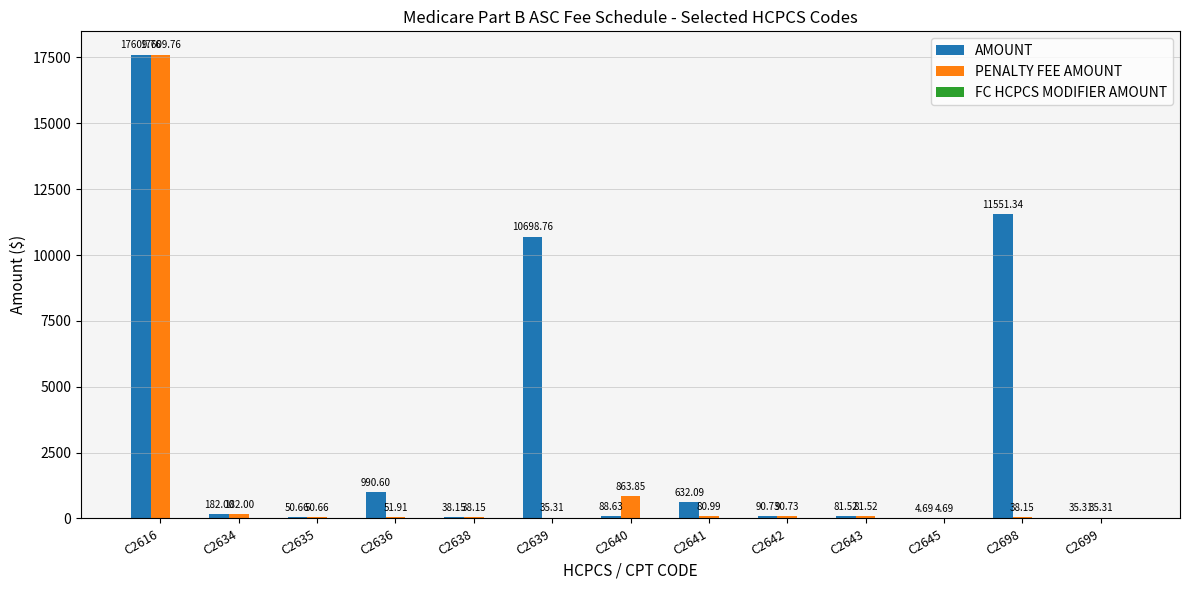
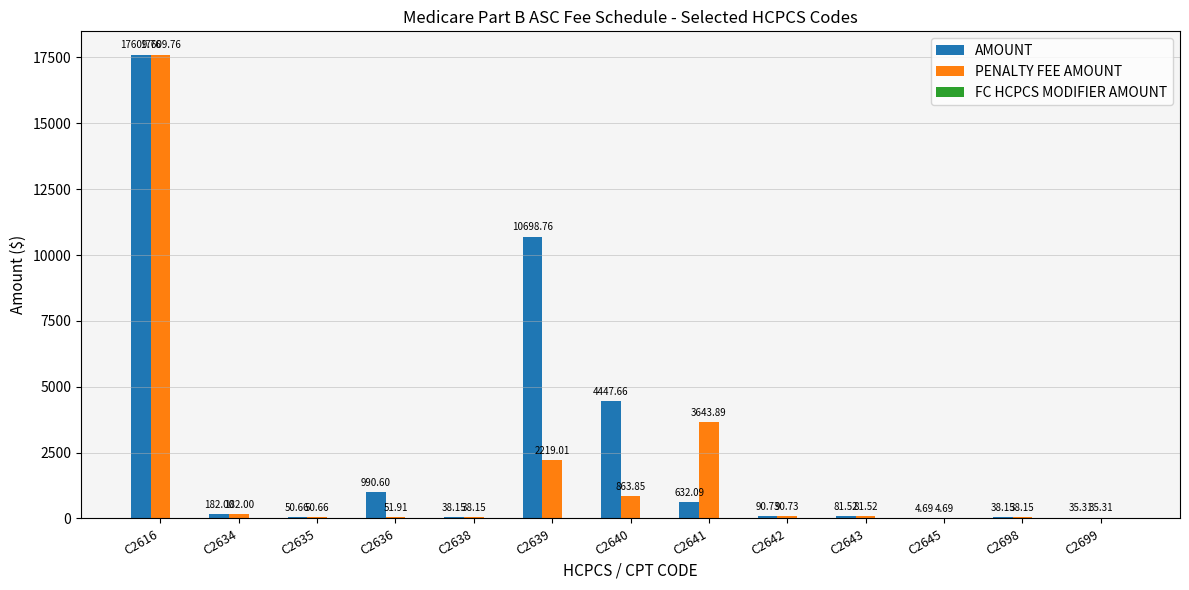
PENALTY FEE AMOUNT, C2639: 35.31 -> 2219.01
AMOUNT, C2640: 88.63 -> 4447.66
PENALTY FEE AMOUNT, C2641: 80.99 -> 3643.89
AMOUNT, C2698: 11551.34 -> 38.15
